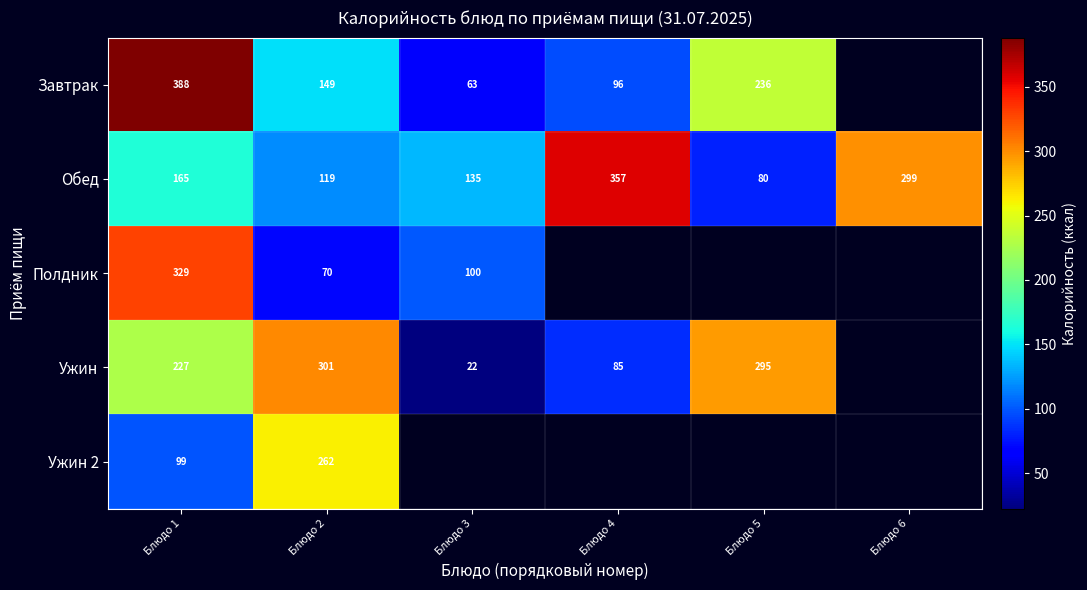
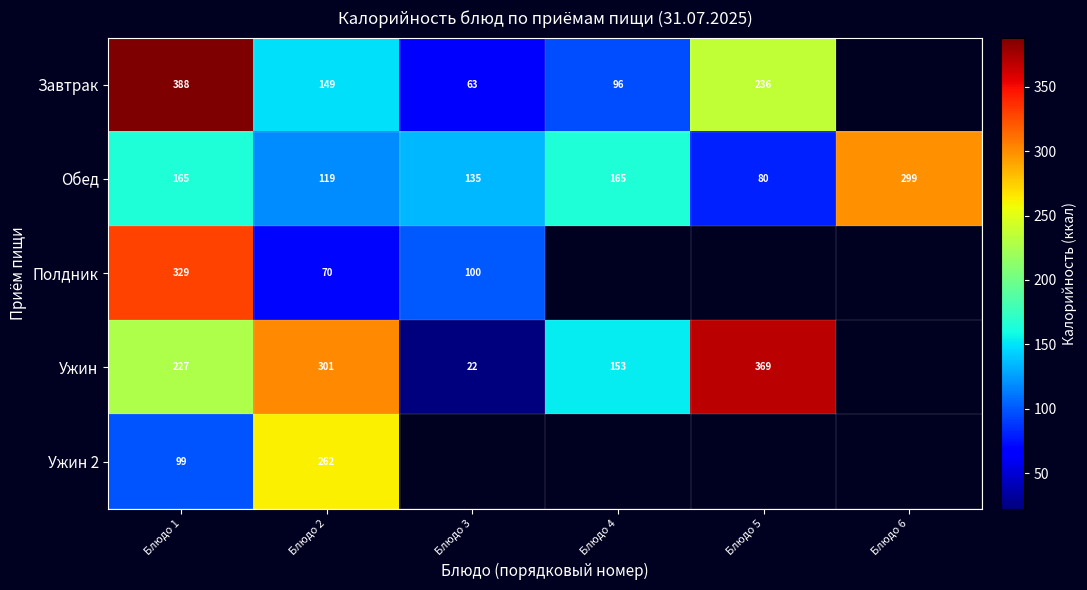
Обед, Блюдо 4: 357 -> 165
Ужин, Блюдо 4: 85 -> 153
Ужин, Блюдо 5: 295 -> 369
